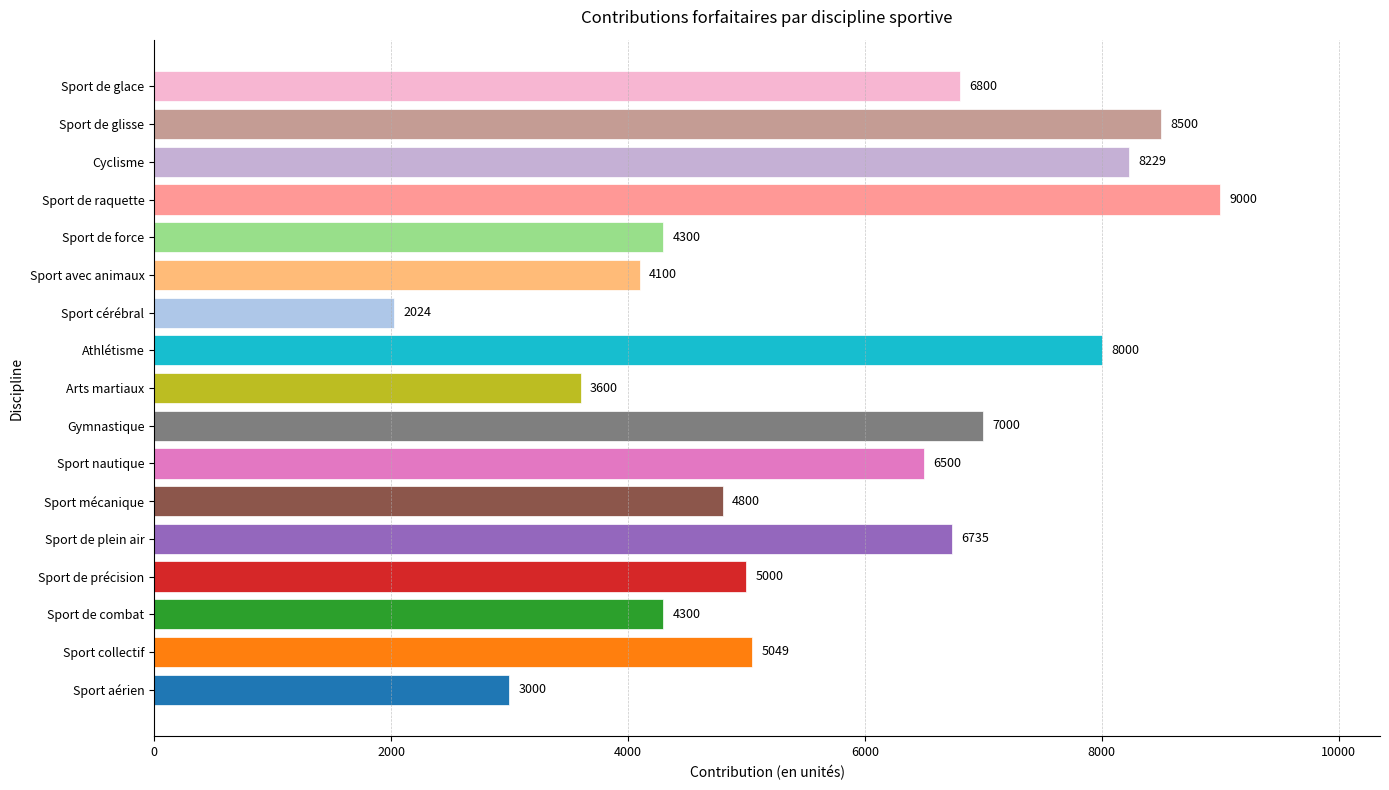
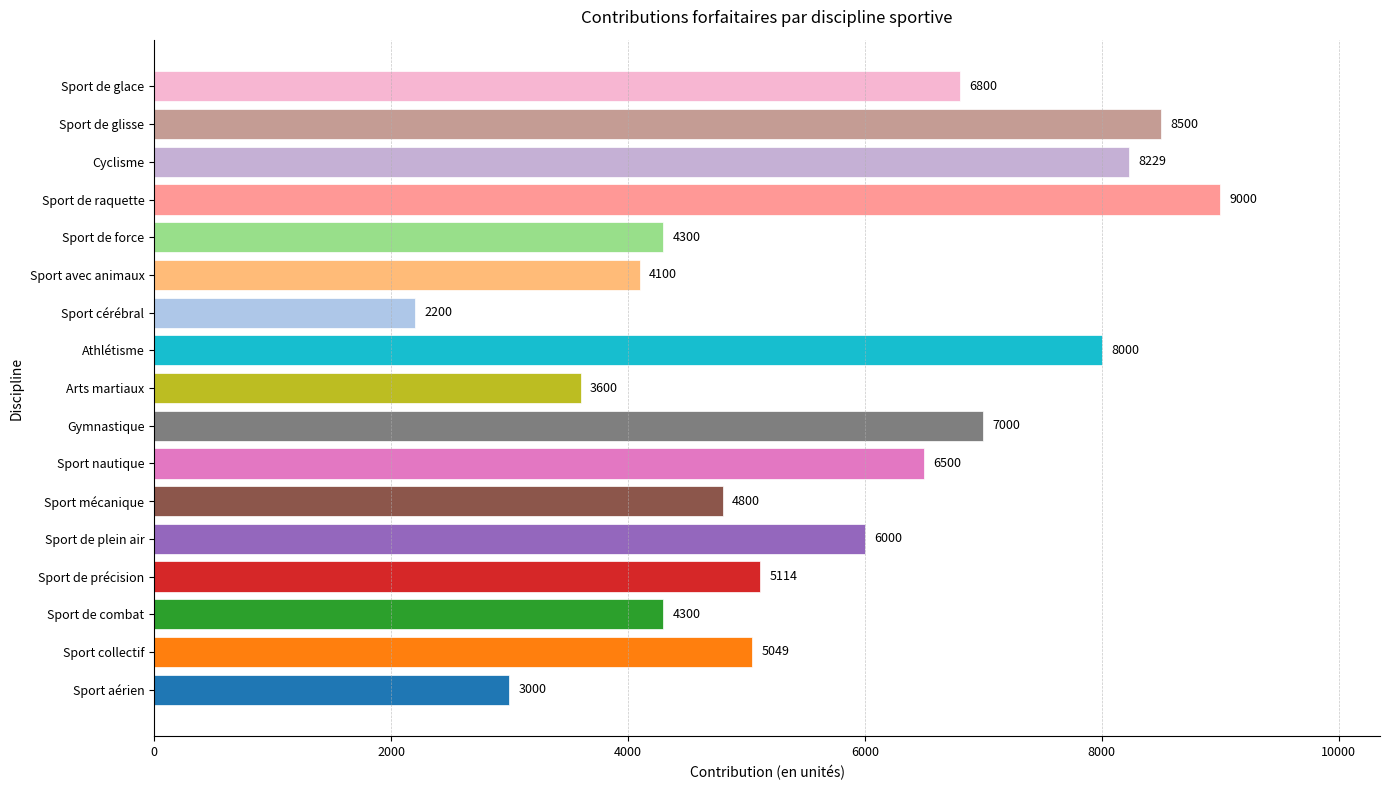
Sport cérébral: 2024 -> 2200
Sport de plein air: 6735 -> 6000
Sport de précision: 5000 -> 5114
